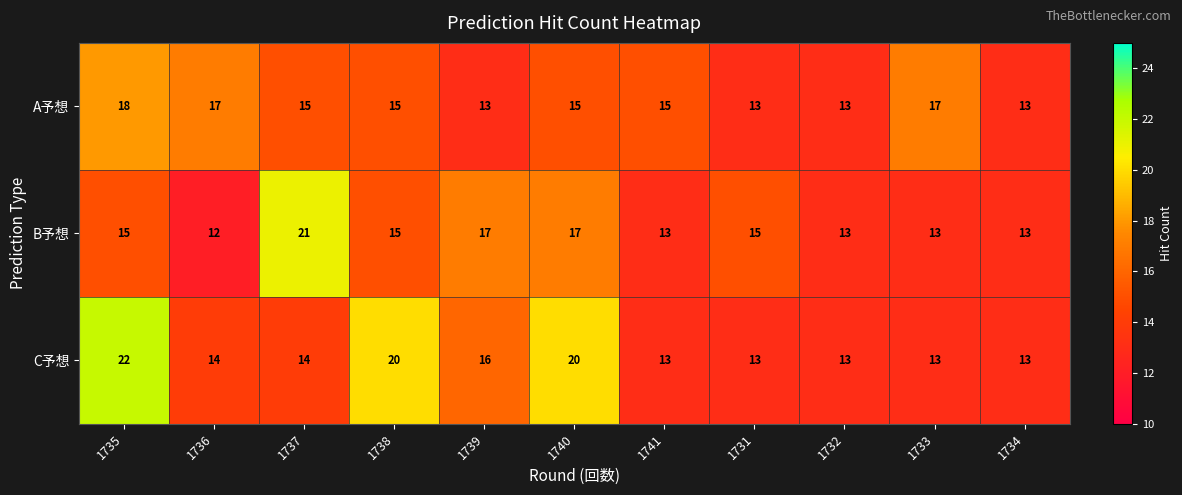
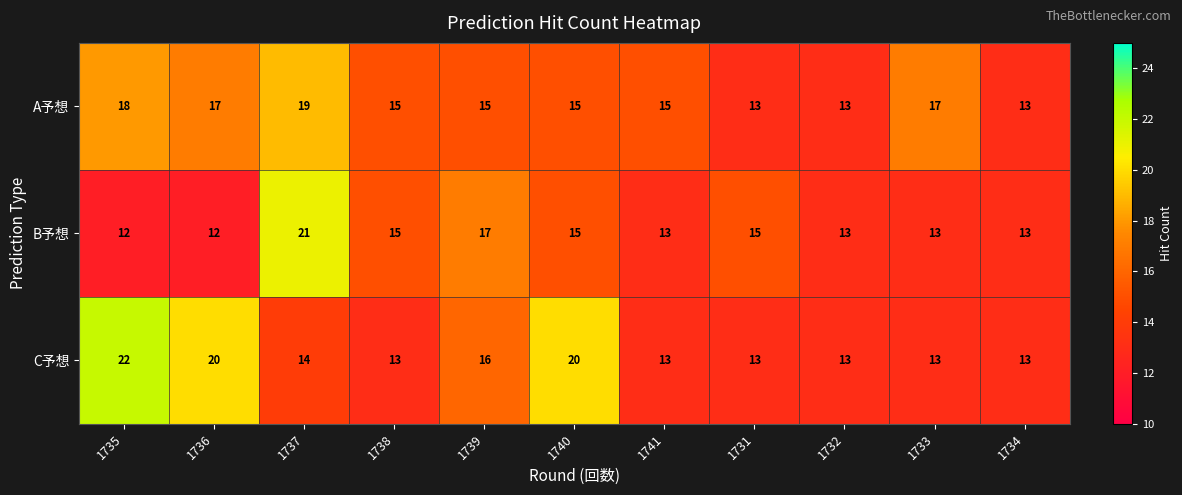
A予想, 1737: 15 -> 19
A予想, 1739: 13 -> 15
B予想, 1735: 15 -> 12
B予想, 1740: 17 -> 15
C予想, 1736: 14 -> 20
C予想, 1738: 20 -> 13
